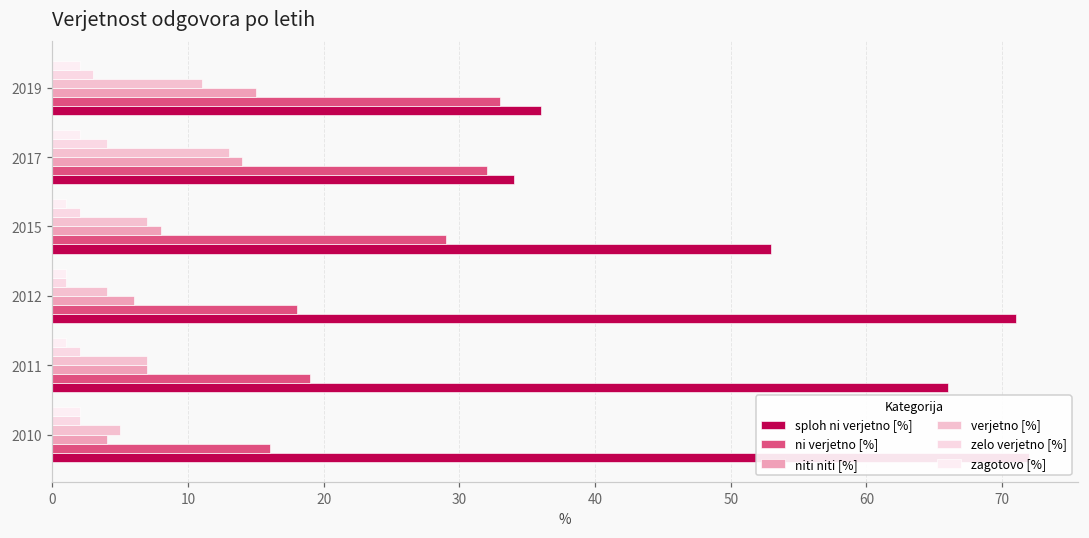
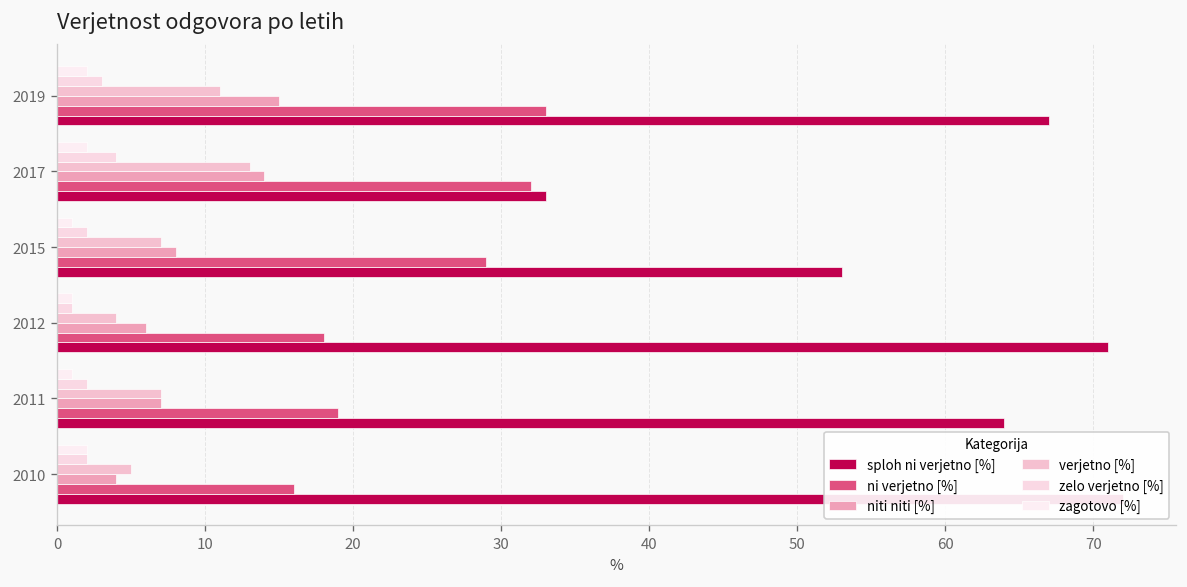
sploh ni verjetno [%], 2019: 36 -> 67
sploh ni verjetno [%], 2017: 34 -> 33
sploh ni verjetno [%], 2011: 66 -> 64
